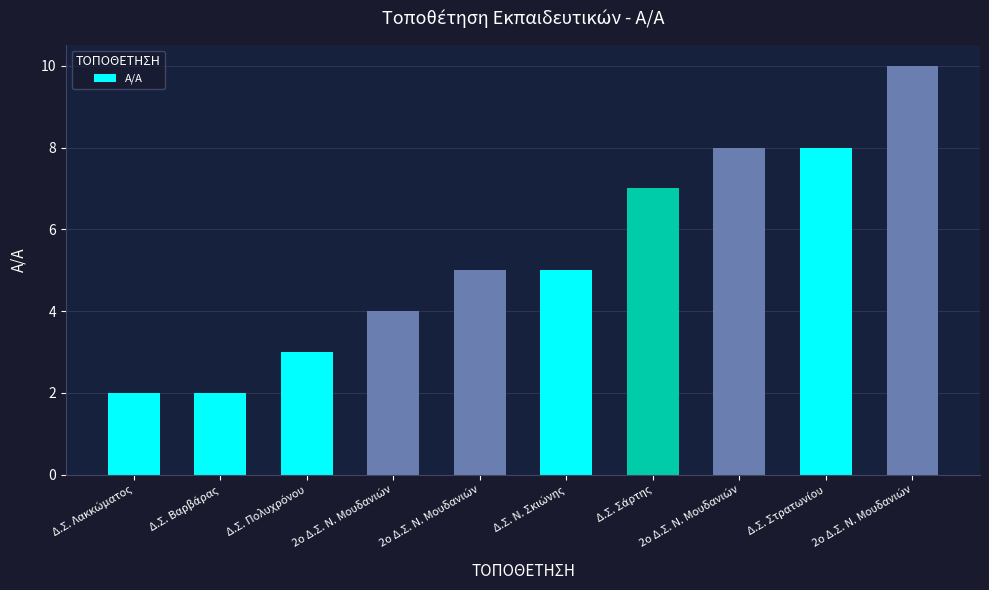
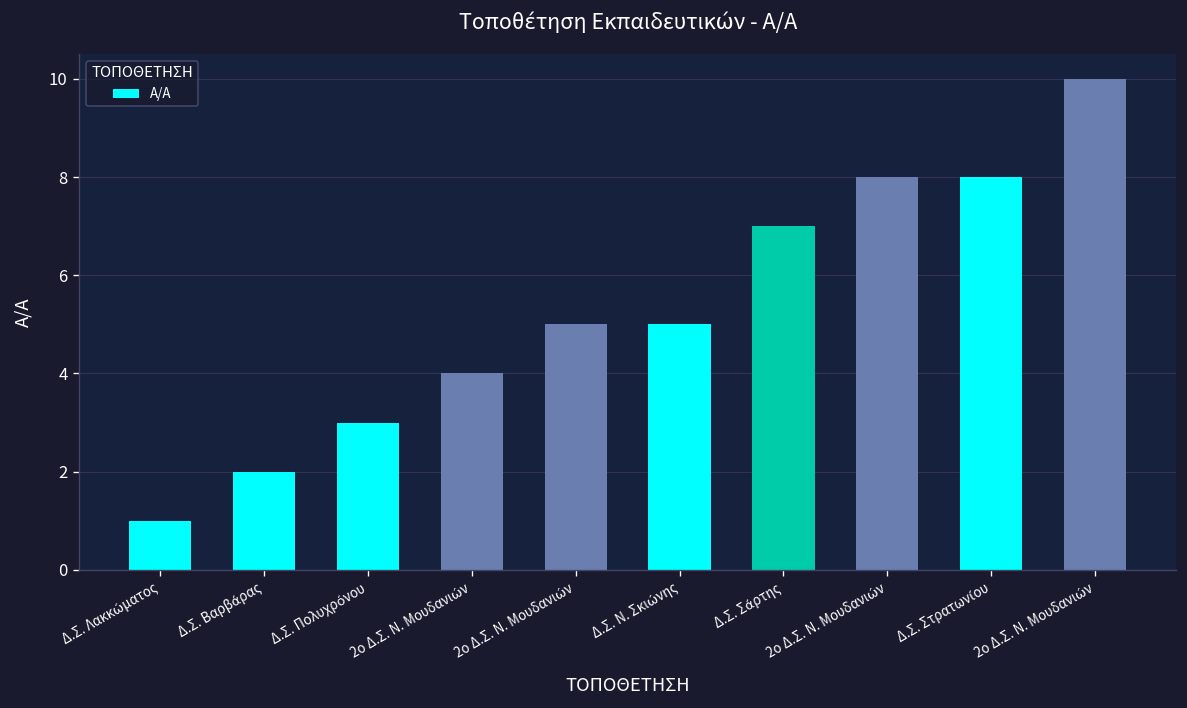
Δ.Σ. Λακκώματος: 2 -> 1
